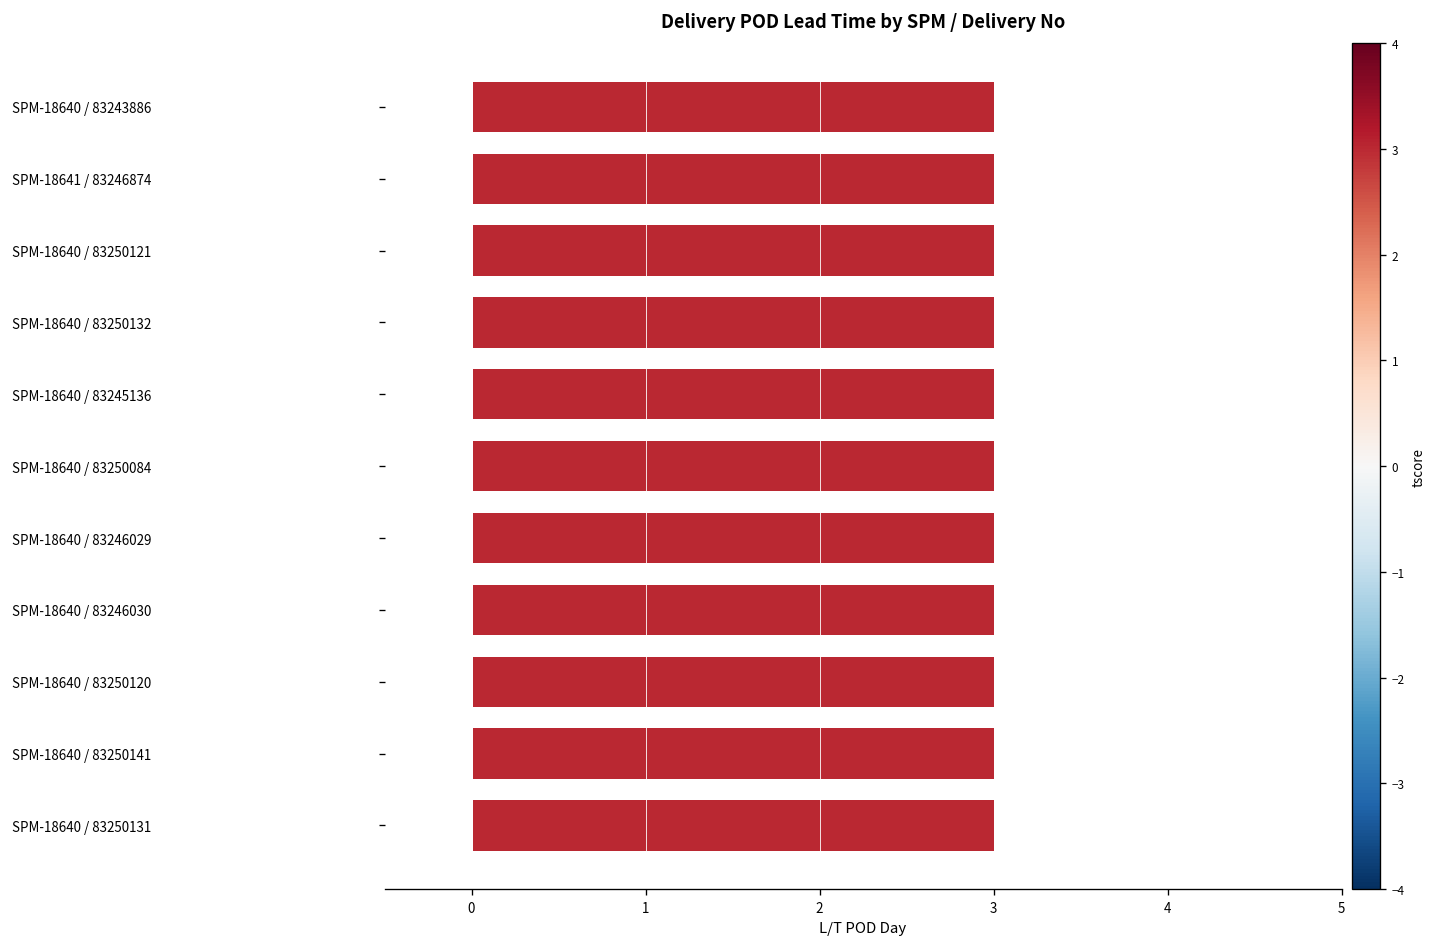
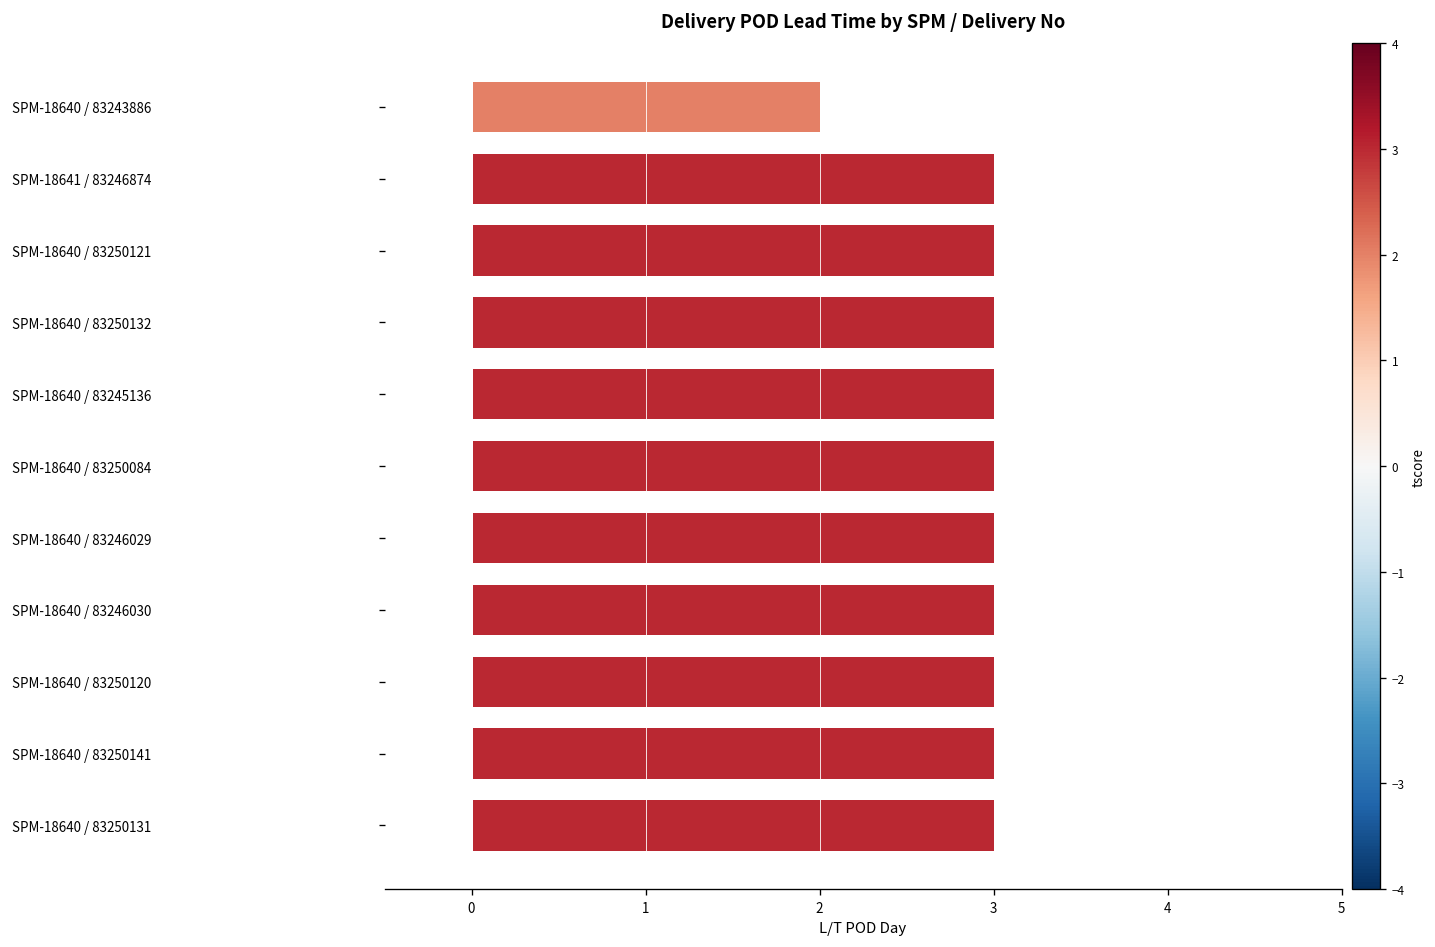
SPM-18640 / 83243886: 3 -> 2
